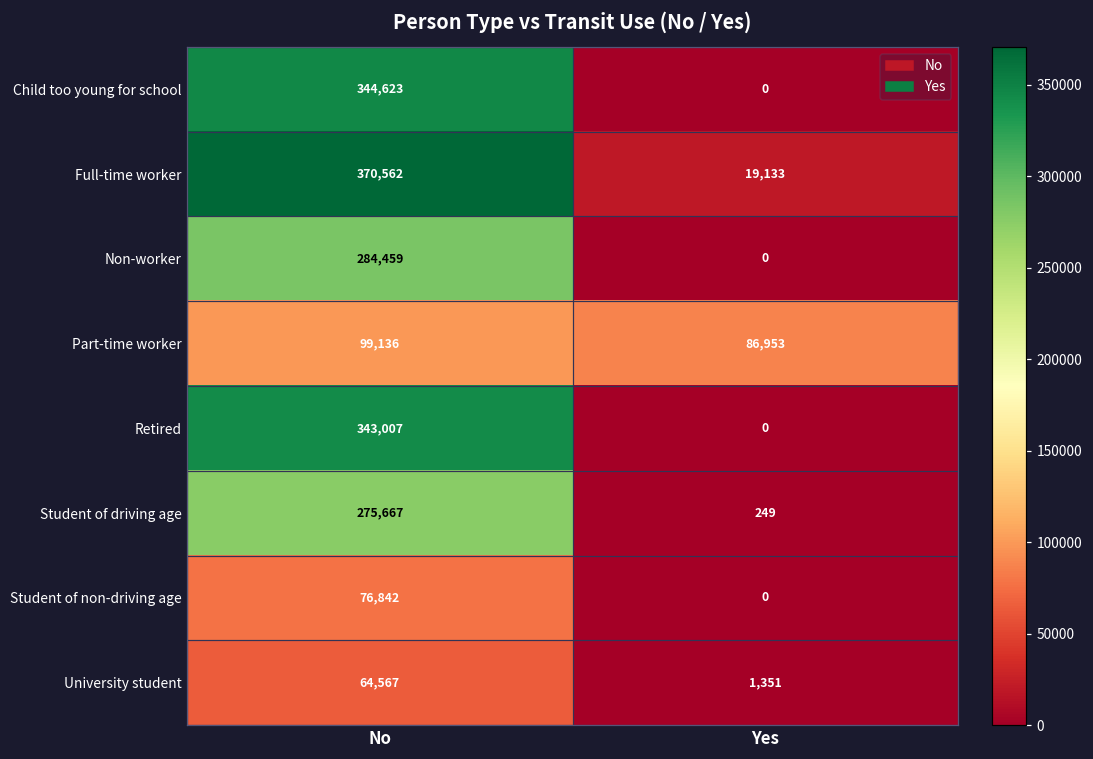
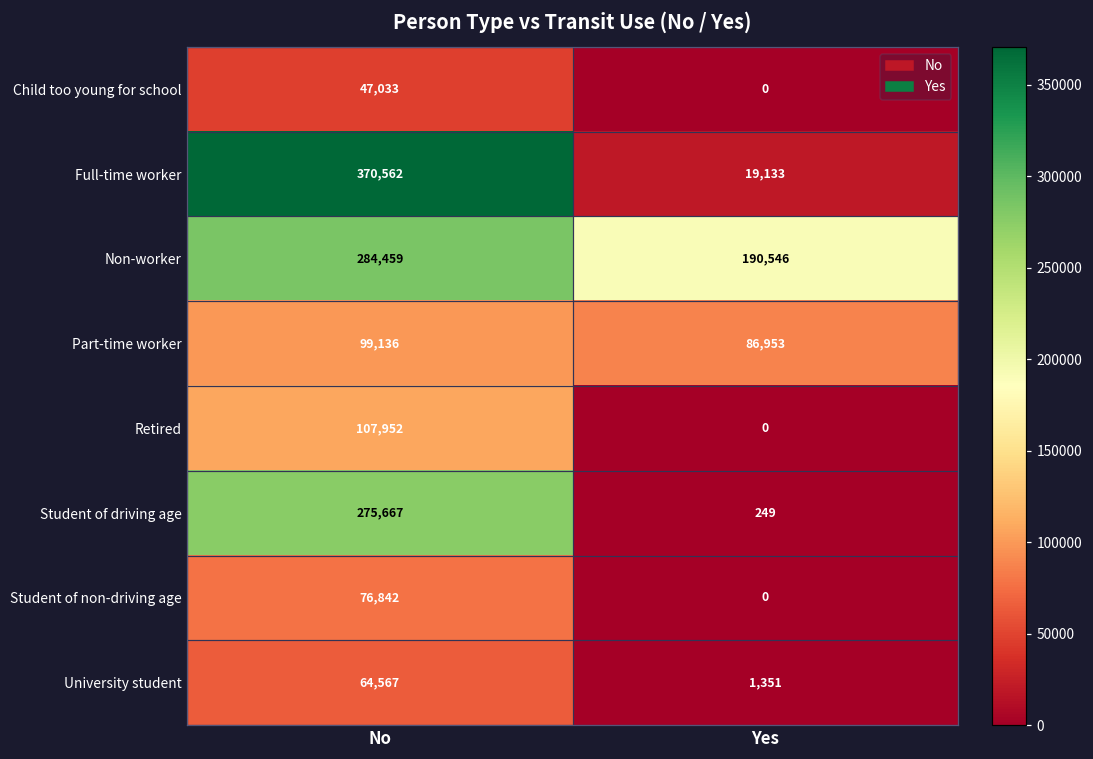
Child too young for school, No: 344,623 -> 47,033
Non-worker, Yes: 0 -> 190,546
Retired, No: 343,007 -> 107,952
